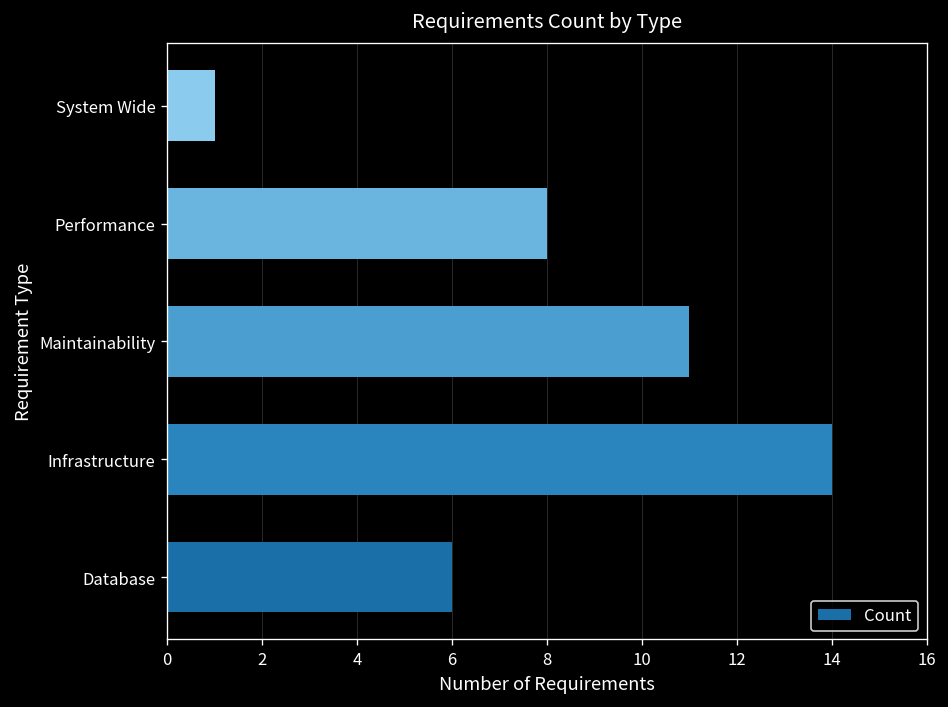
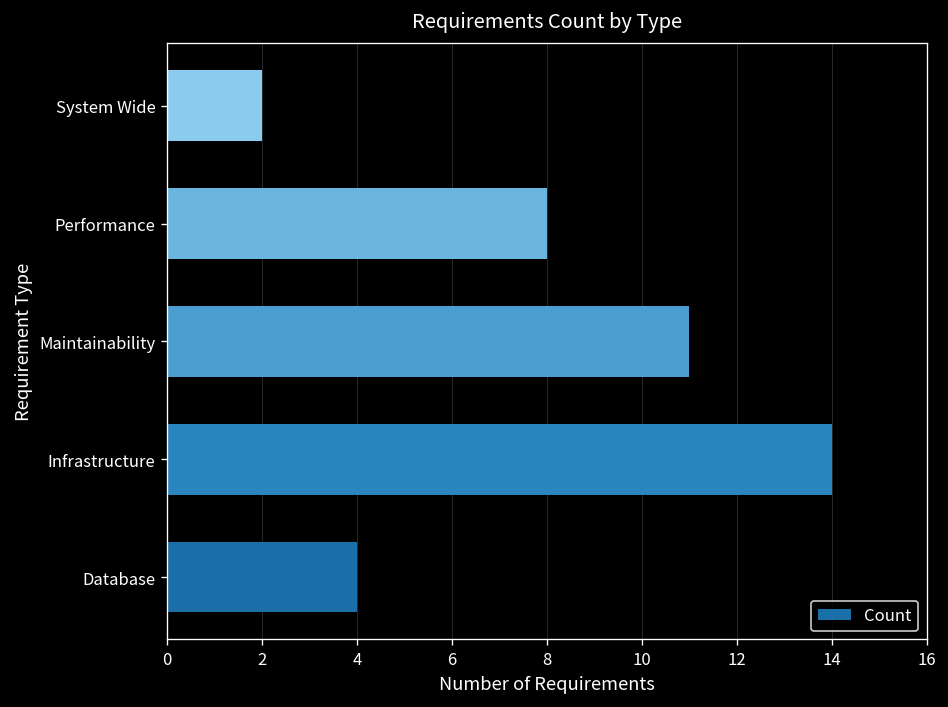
System Wide: 1 -> 2
Database: 6 -> 4
